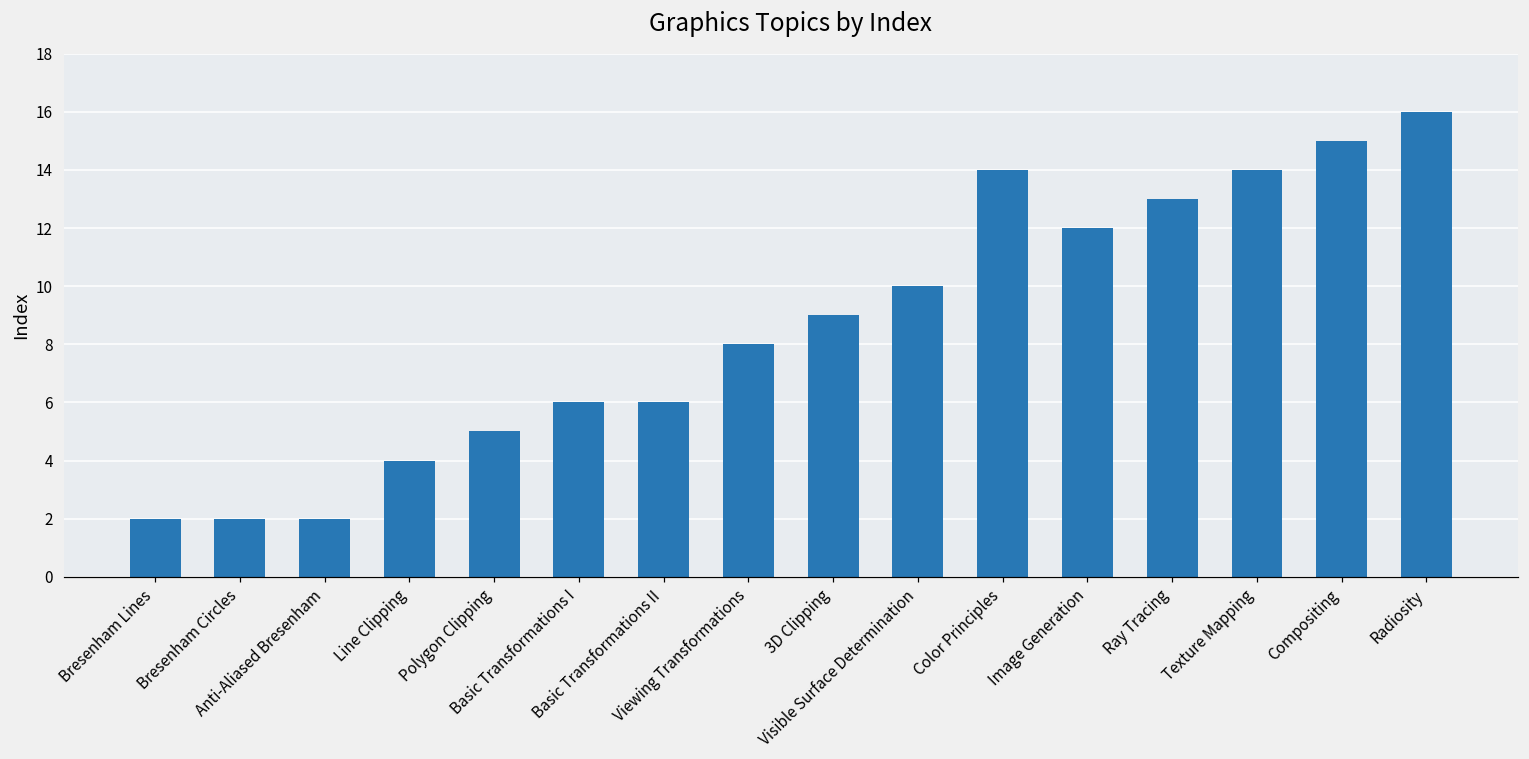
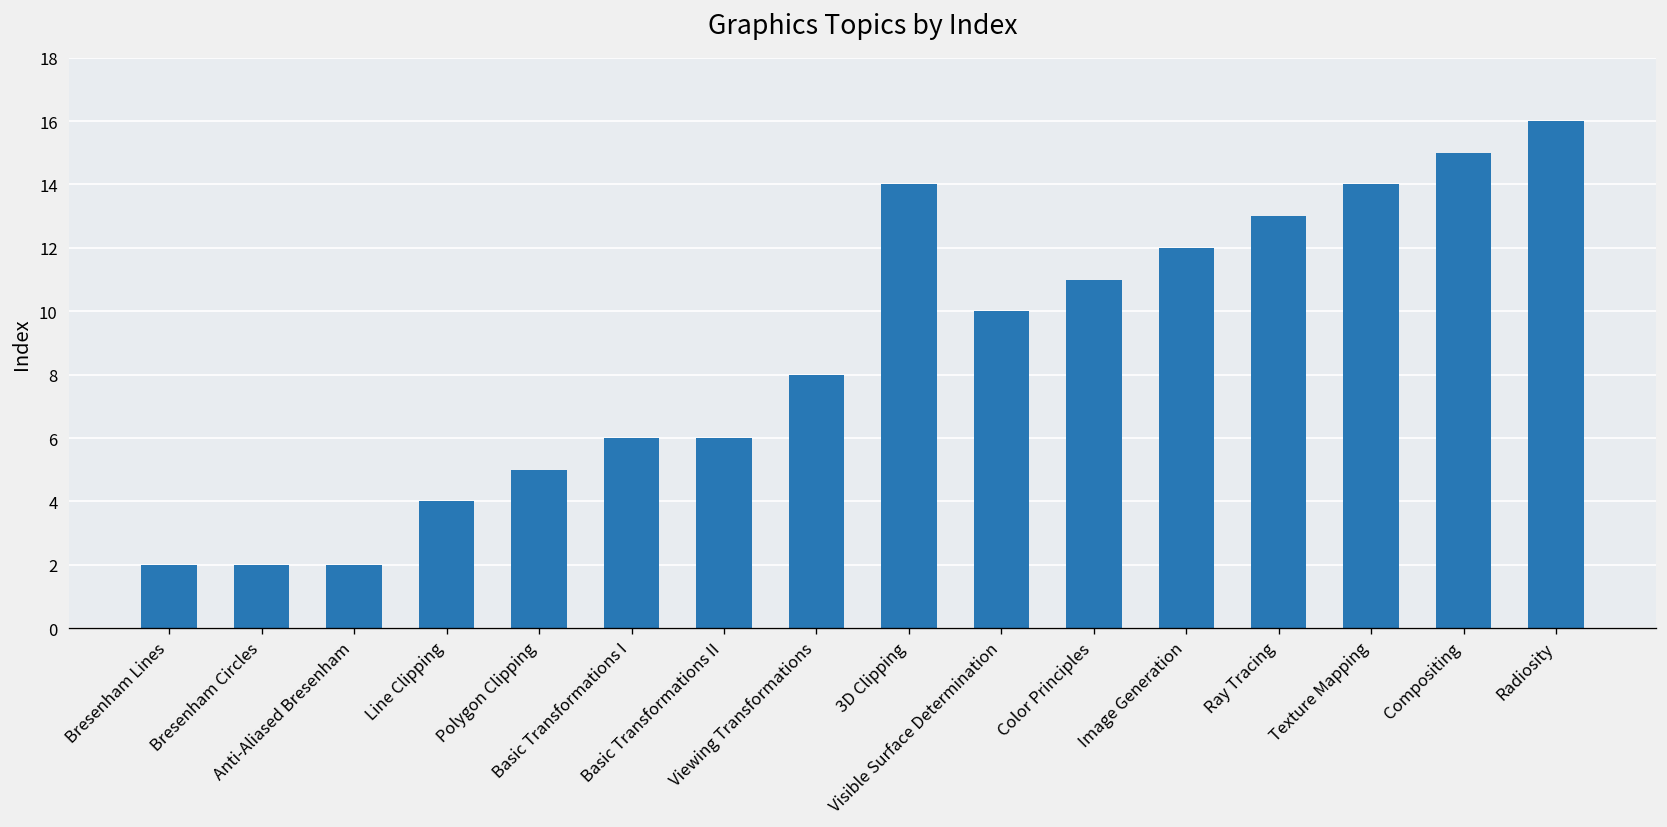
3D Clipping: 9 -> 14
Color Principles: 14 -> 11
